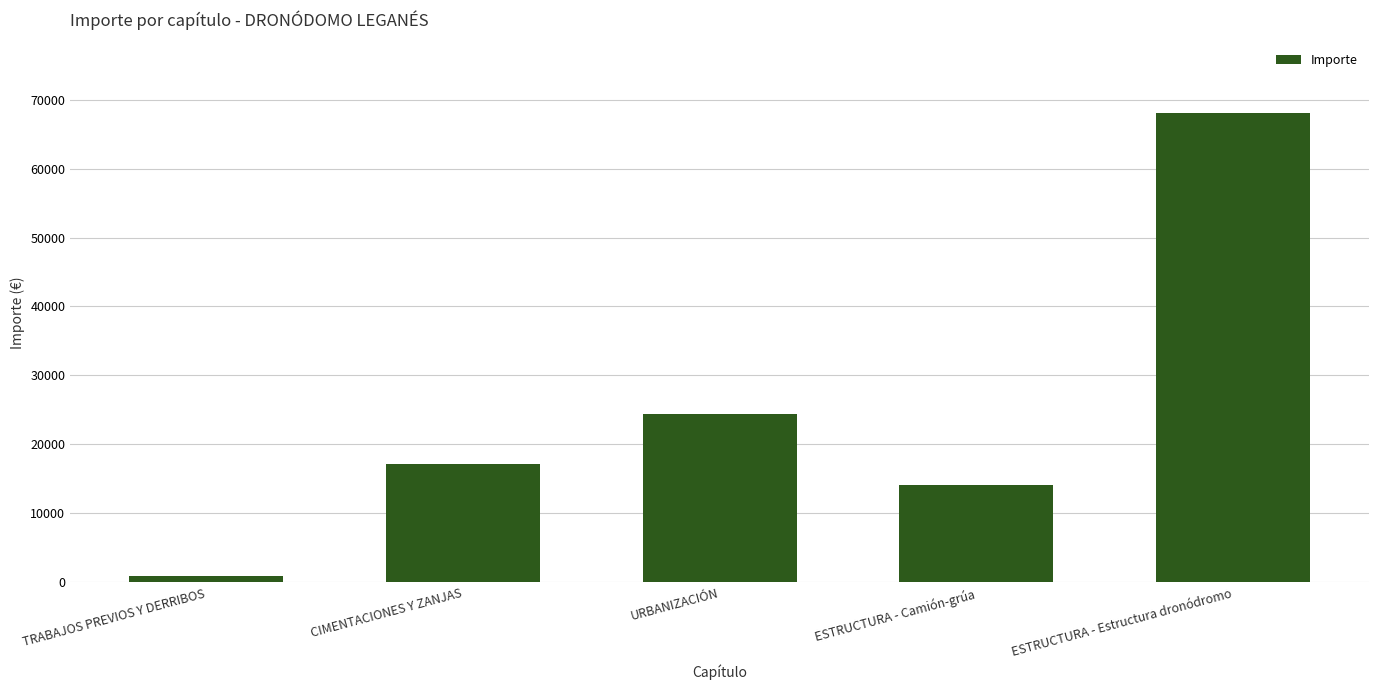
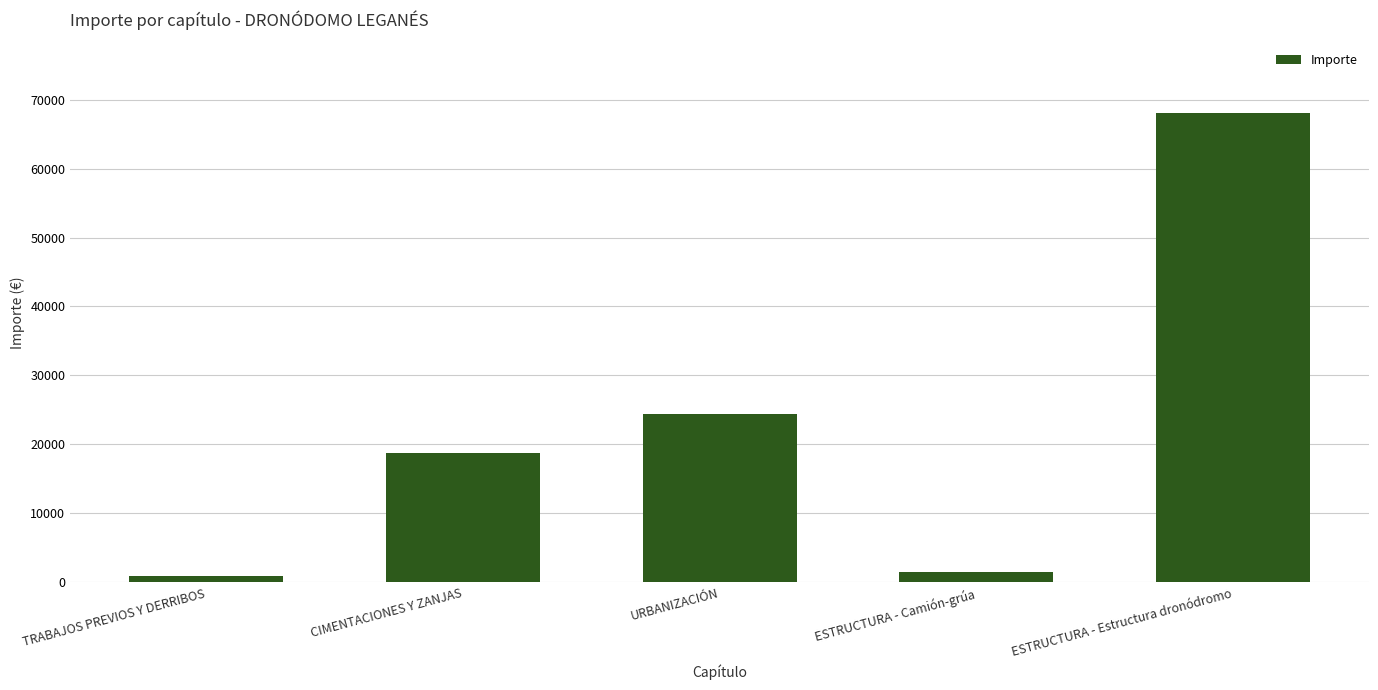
CIMENTACIONES Y ZANJAS: 17000 -> 19000
ESTRUCTURA - Camión-grúa: 14000 -> 2000
